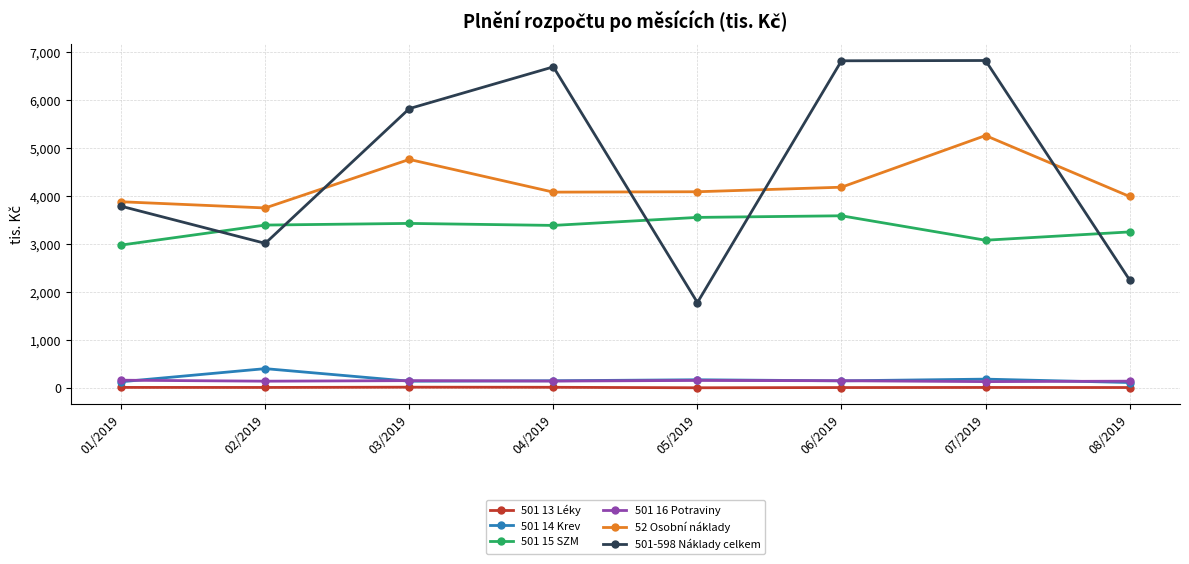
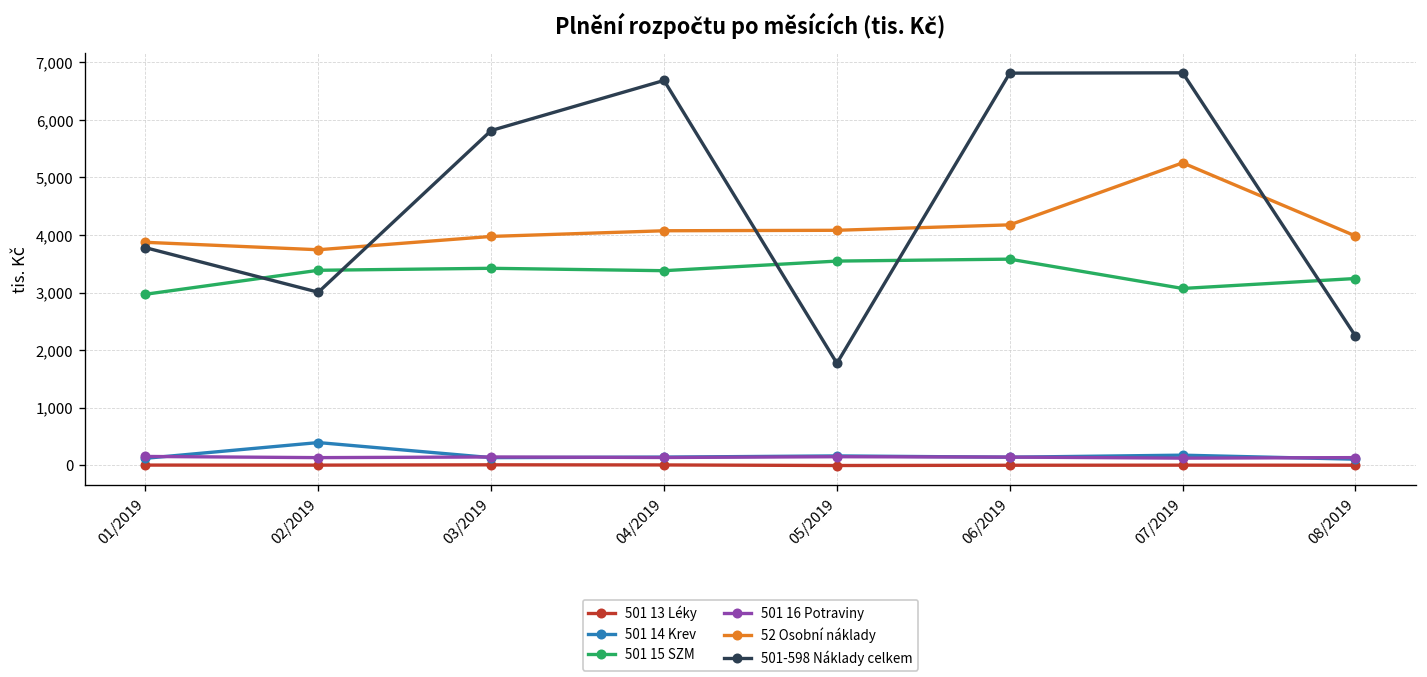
52 Osobní náklady, 03/2019: 4,800 -> 4,000
